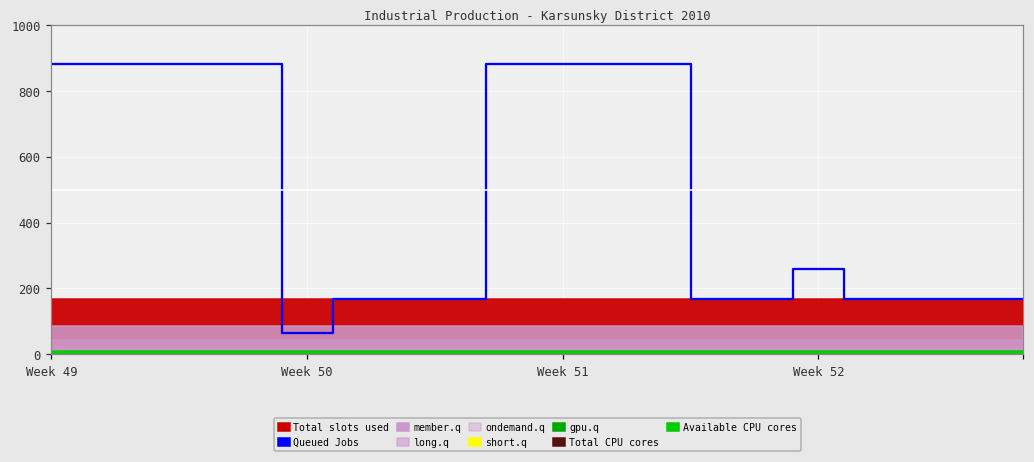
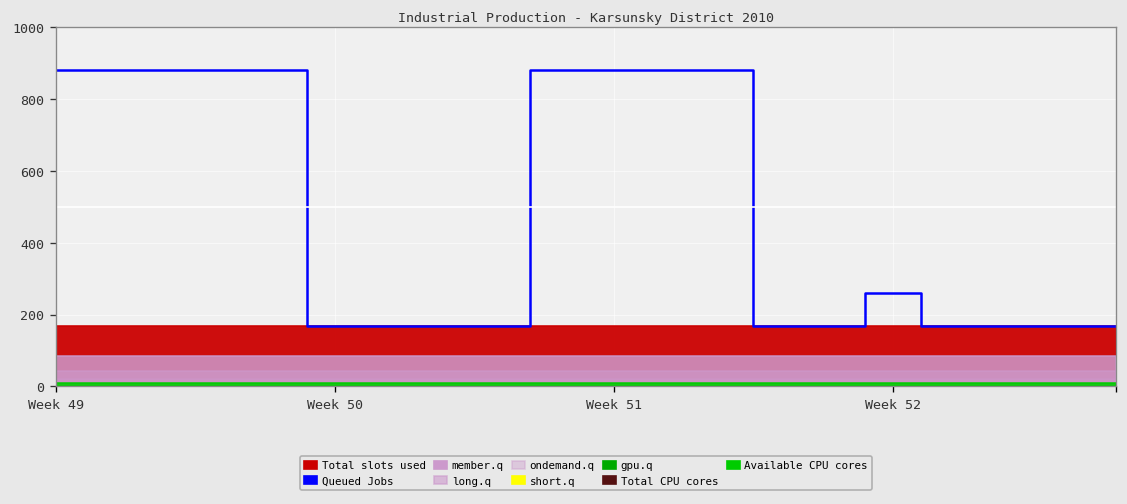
Queued Jobs, Week 50: 70 -> 170
